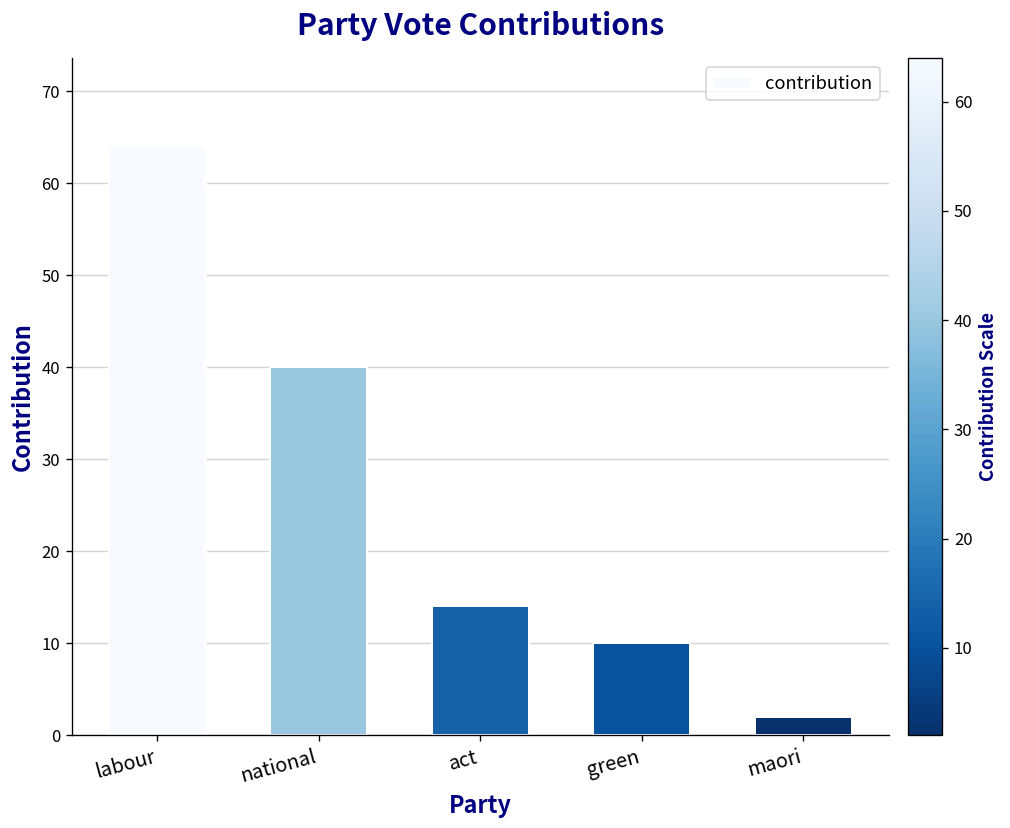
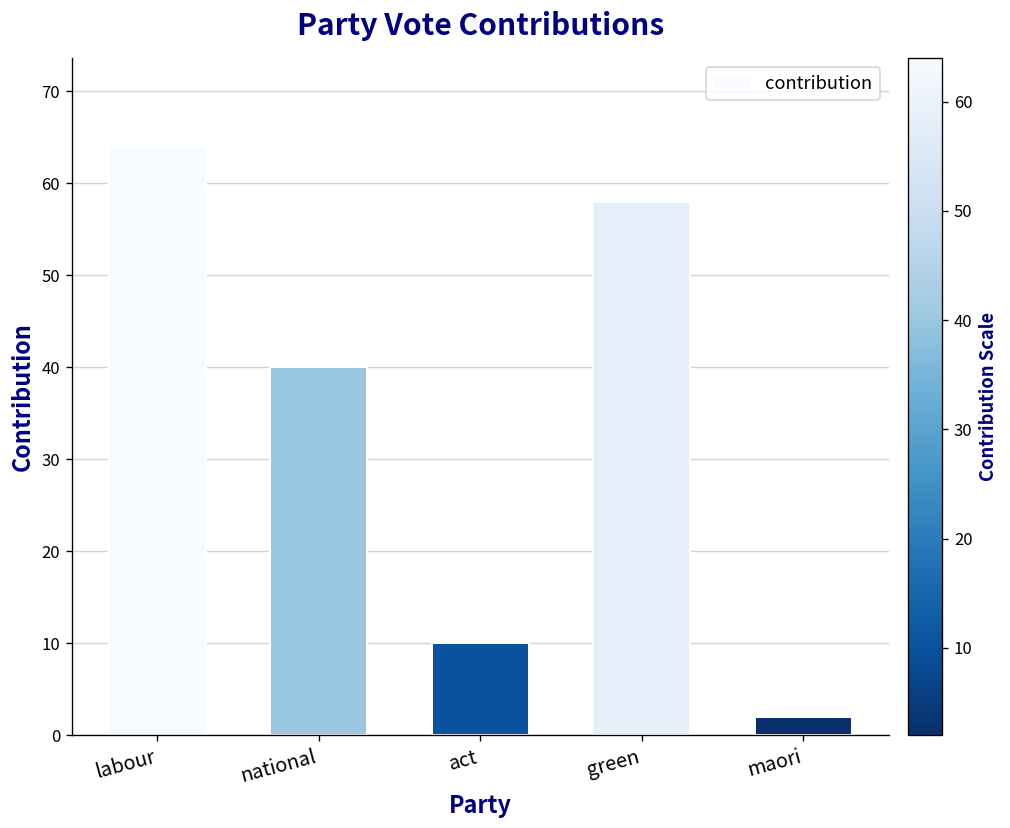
act: 14 -> 10
green: 10 -> 58
